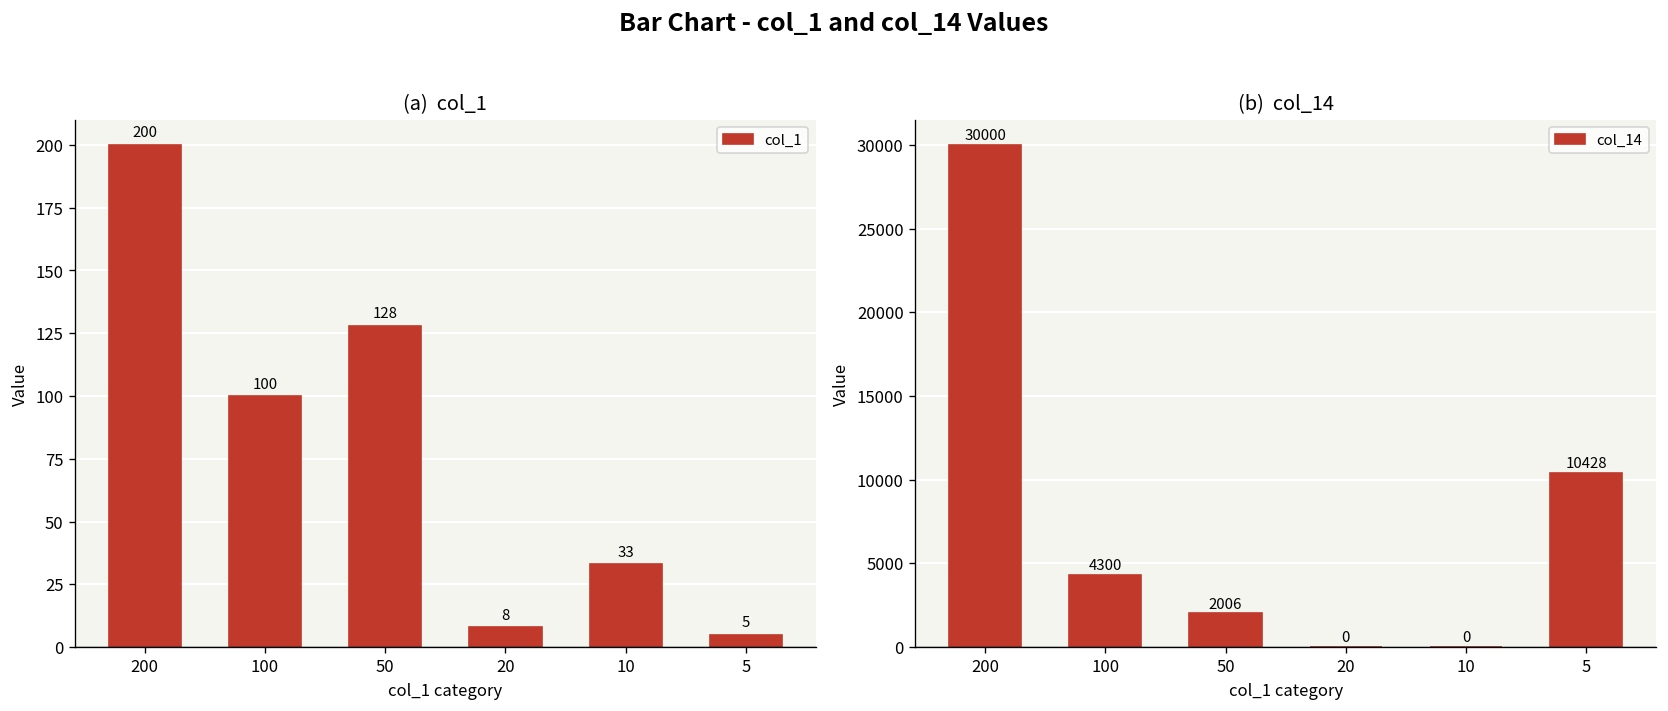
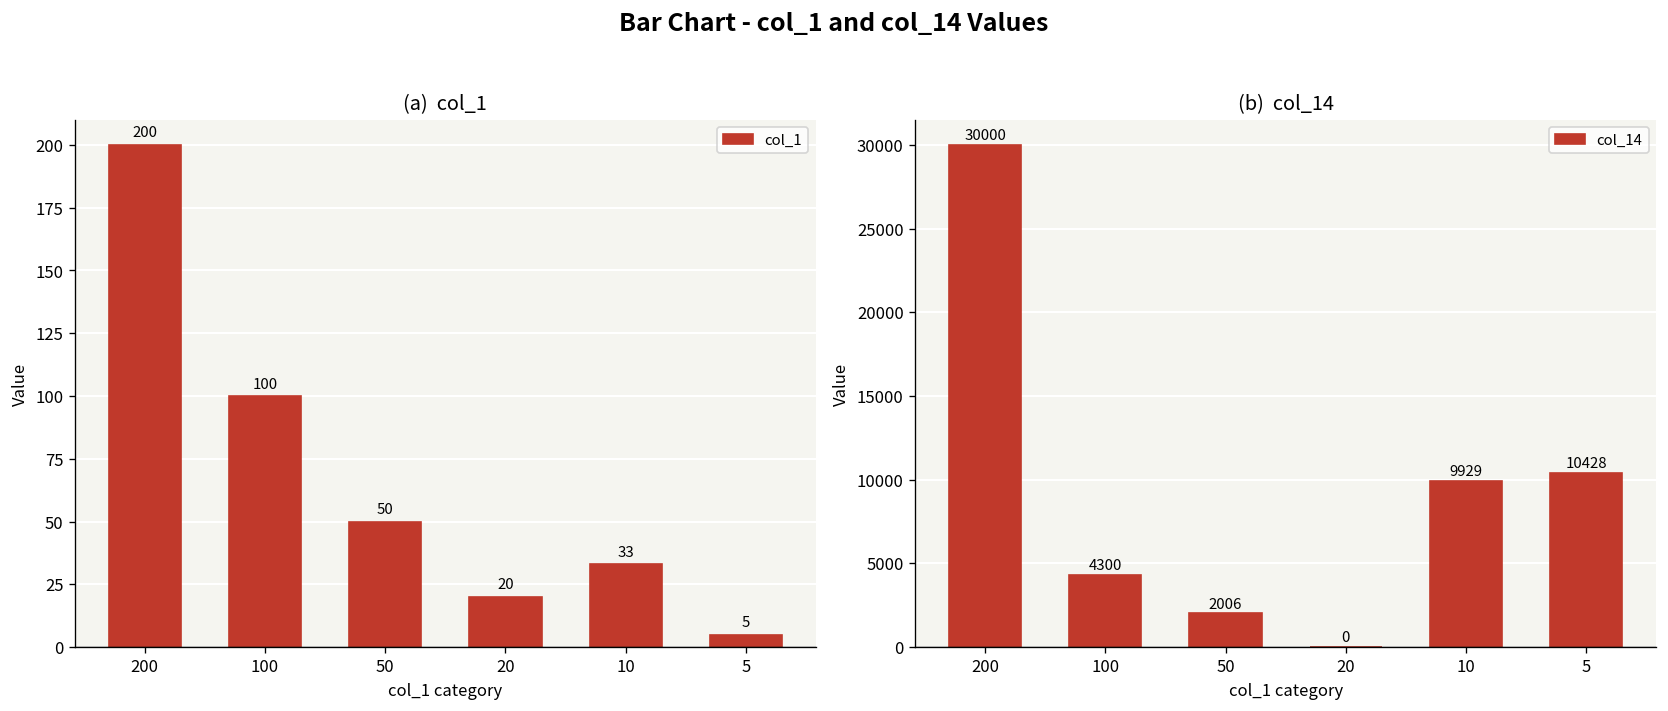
(a) col_1, 50: 128 -> 50
(a) col_1, 20: 8 -> 20
(b) col_14, 10: 0 -> 9929
